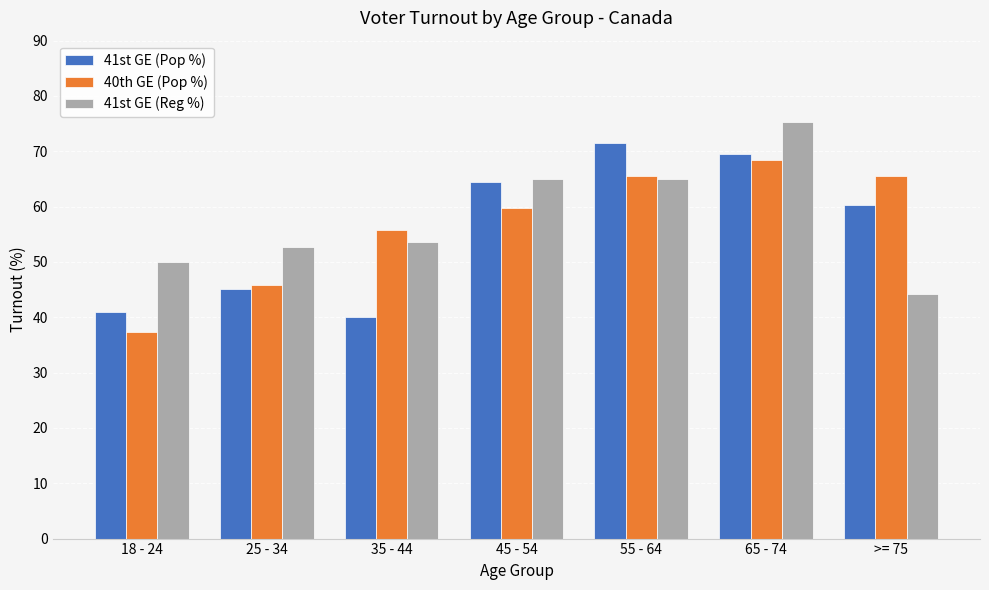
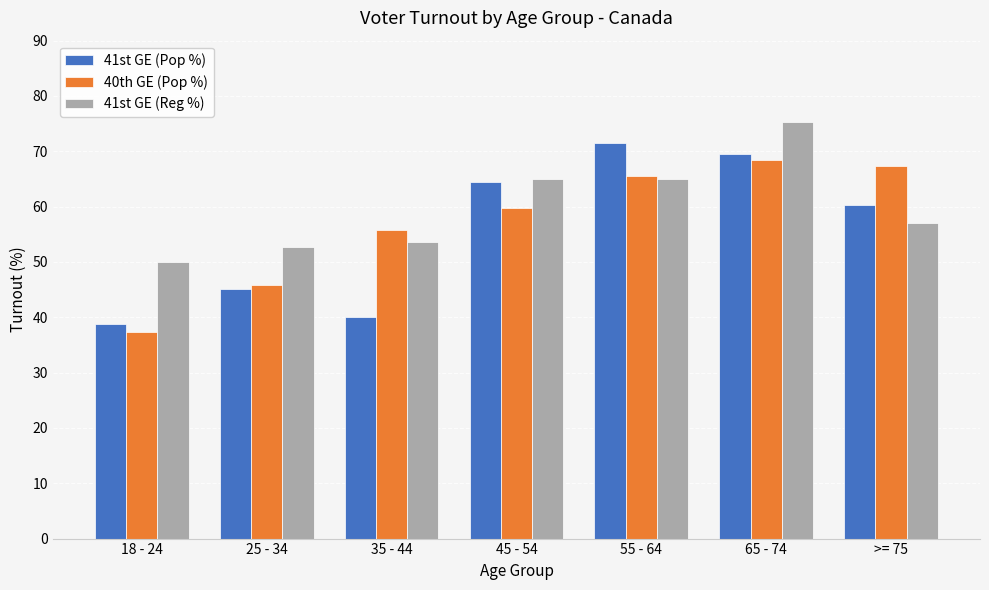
41st GE (Pop %), 18 - 24: 41 -> 39
40th GE (Pop %), >= 75: 65 -> 67
41st GE (Reg %), >= 75: 44 -> 57
